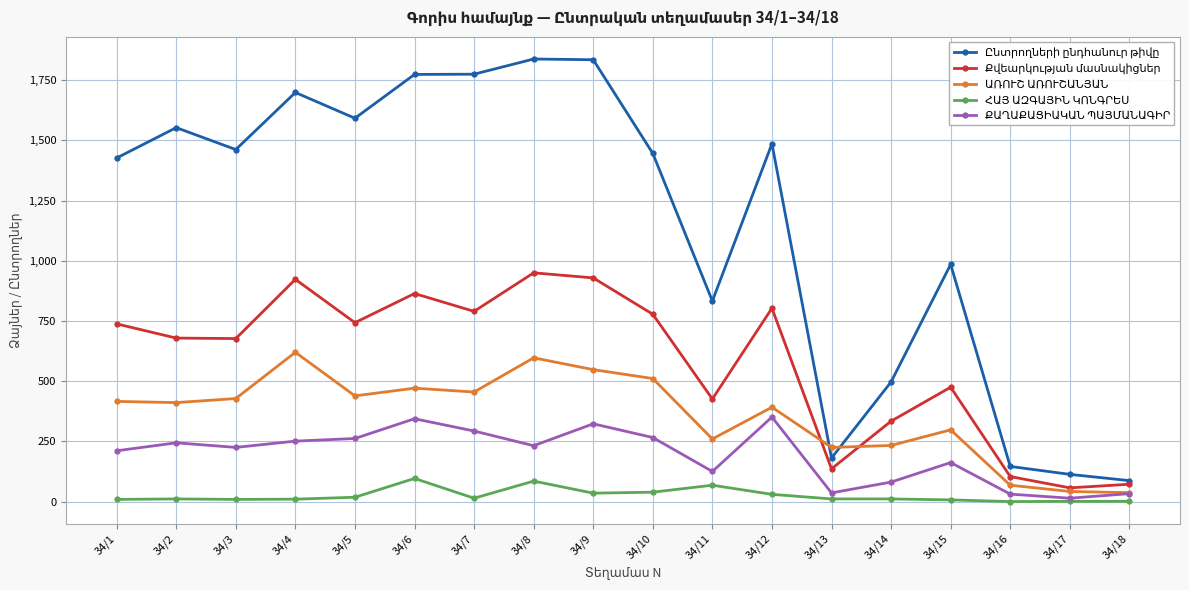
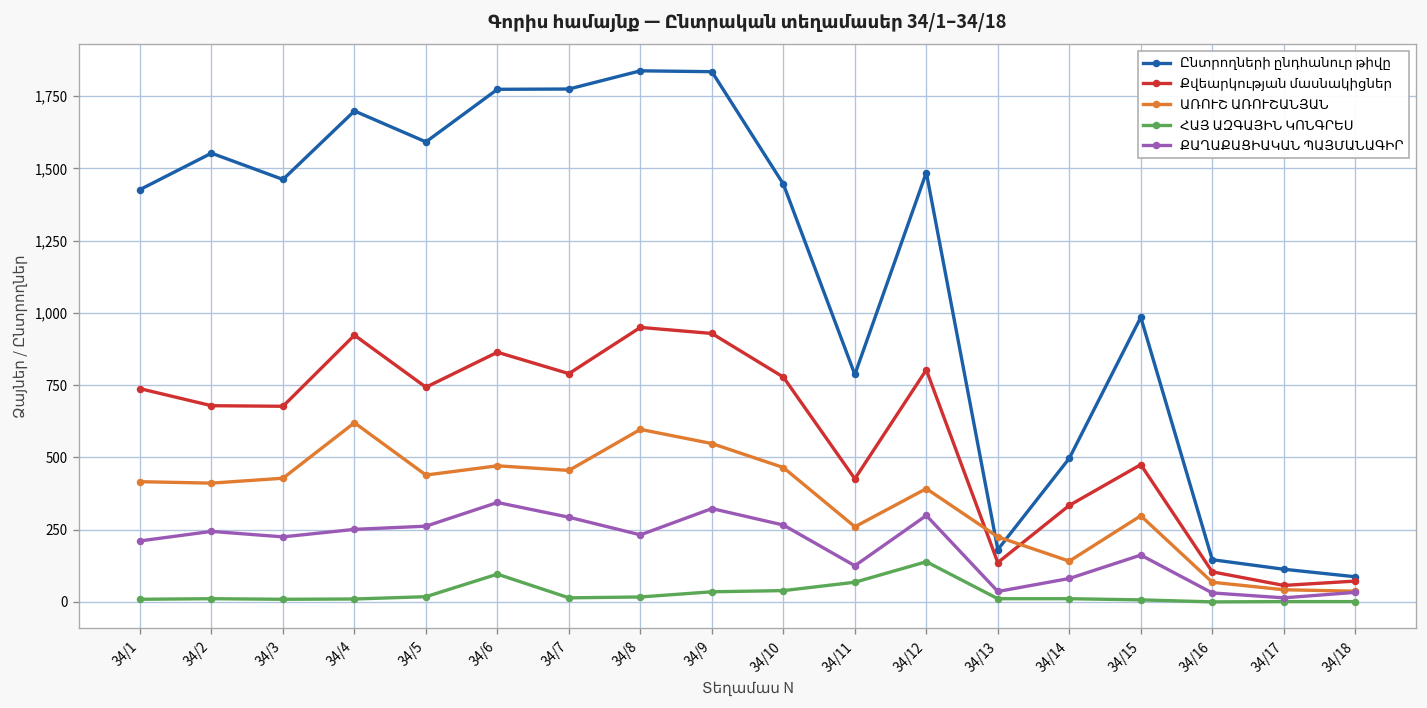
ՀԱՅ ԱԶԳԱՅԻՆ ԿՈՆԳՐԵՍ, 34/8: 90 -> 20
ԱՌՈՒՇ ԱՌՈՒՇԱՆՅԱՆ, 34/10: 510 -> 470
Ընտրողների ընդհանուր թիվը, 34/11: 830 -> 790
ՀԱՅ ԱԶԳԱՅԻՆ ԿՈՆԳՐԵՍ, 34/12: 30 -> 140
ՔԱՂԱՔԱՑԻԱԿԱՆ ՊԱՅՄԱՆԱԳԻՐ, 34/12: 350 -> 300
ԱՌՈՒՇ ԱՌՈՒՇԱՆՅԱՆ, 34/14: 230 -> 140
